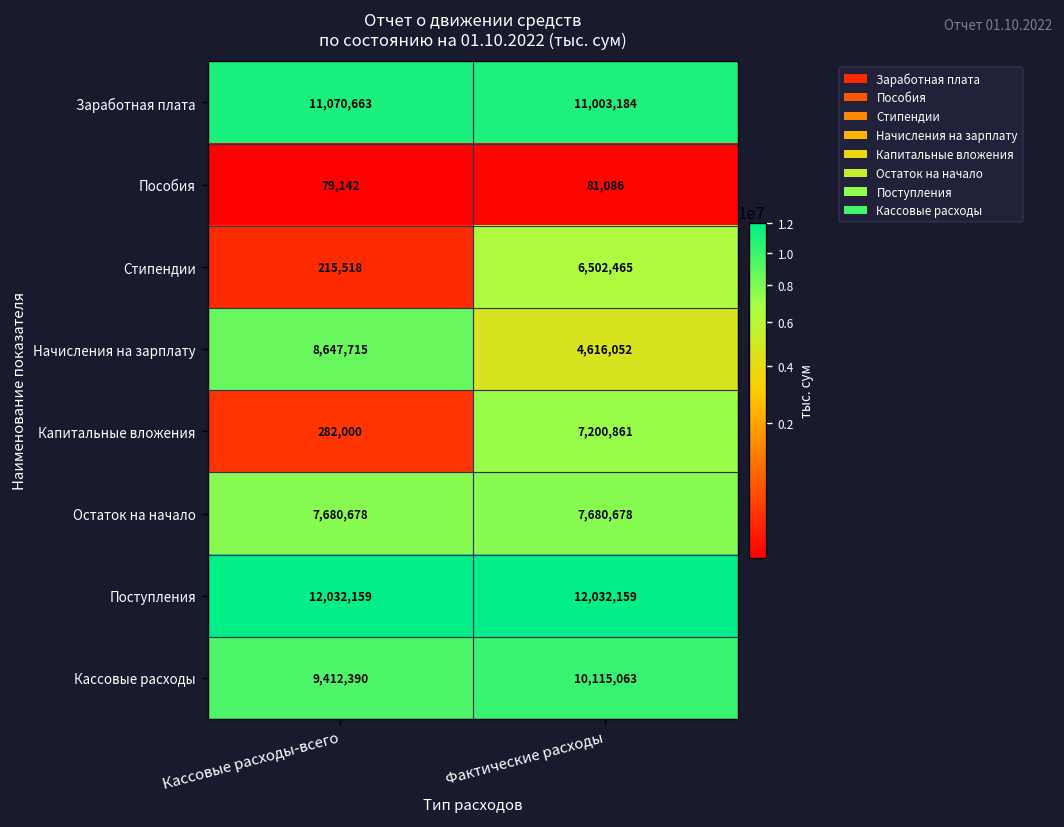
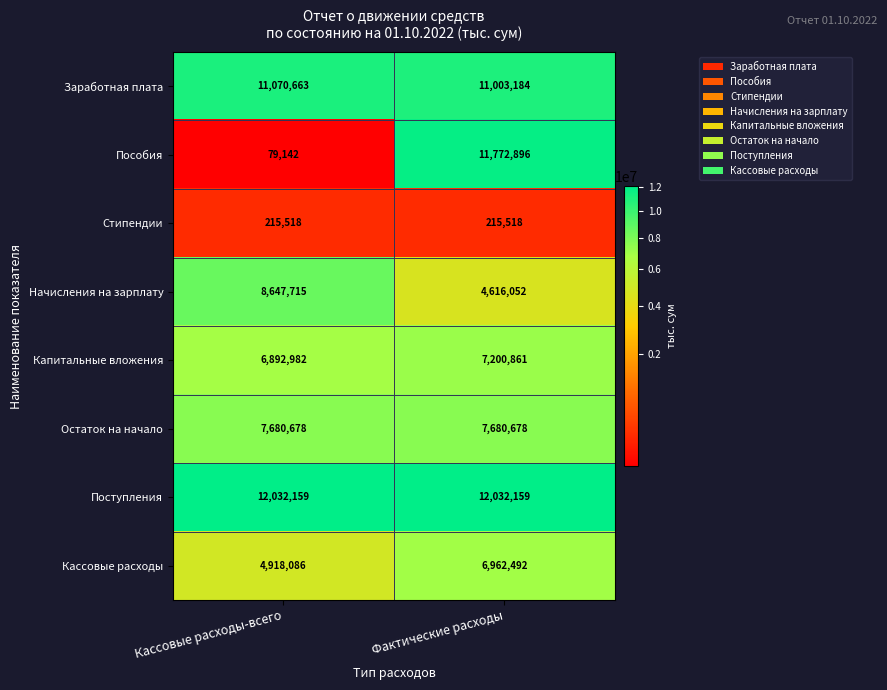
Пособия, Фактические расходы: 81,086 -> 11,772,896
Стипендии, Фактические расходы: 6,502,465 -> 215,518
Капитальные вложения, Кассовые расходы-всего: 282,000 -> 6,892,982
Кассовые расходы, Кассовые расходы-всего: 9,412,390 -> 4,918,086
Кассовые расходы, Фактические расходы: 10,115,063 -> 6,962,492
